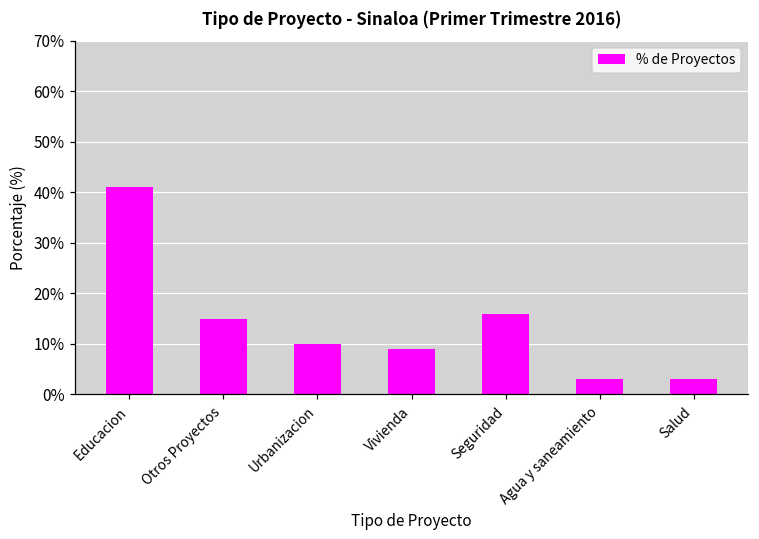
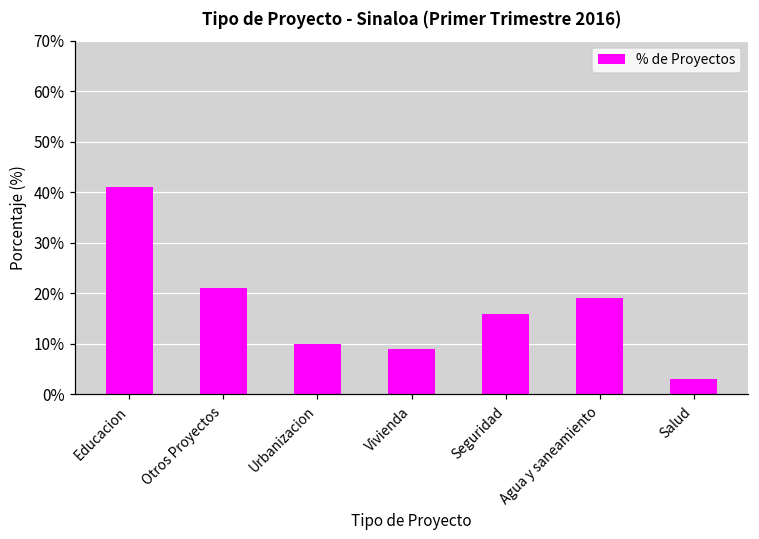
Otros Proyectos: 15% -> 21%
Agua y saneamiento: 3% -> 19%
